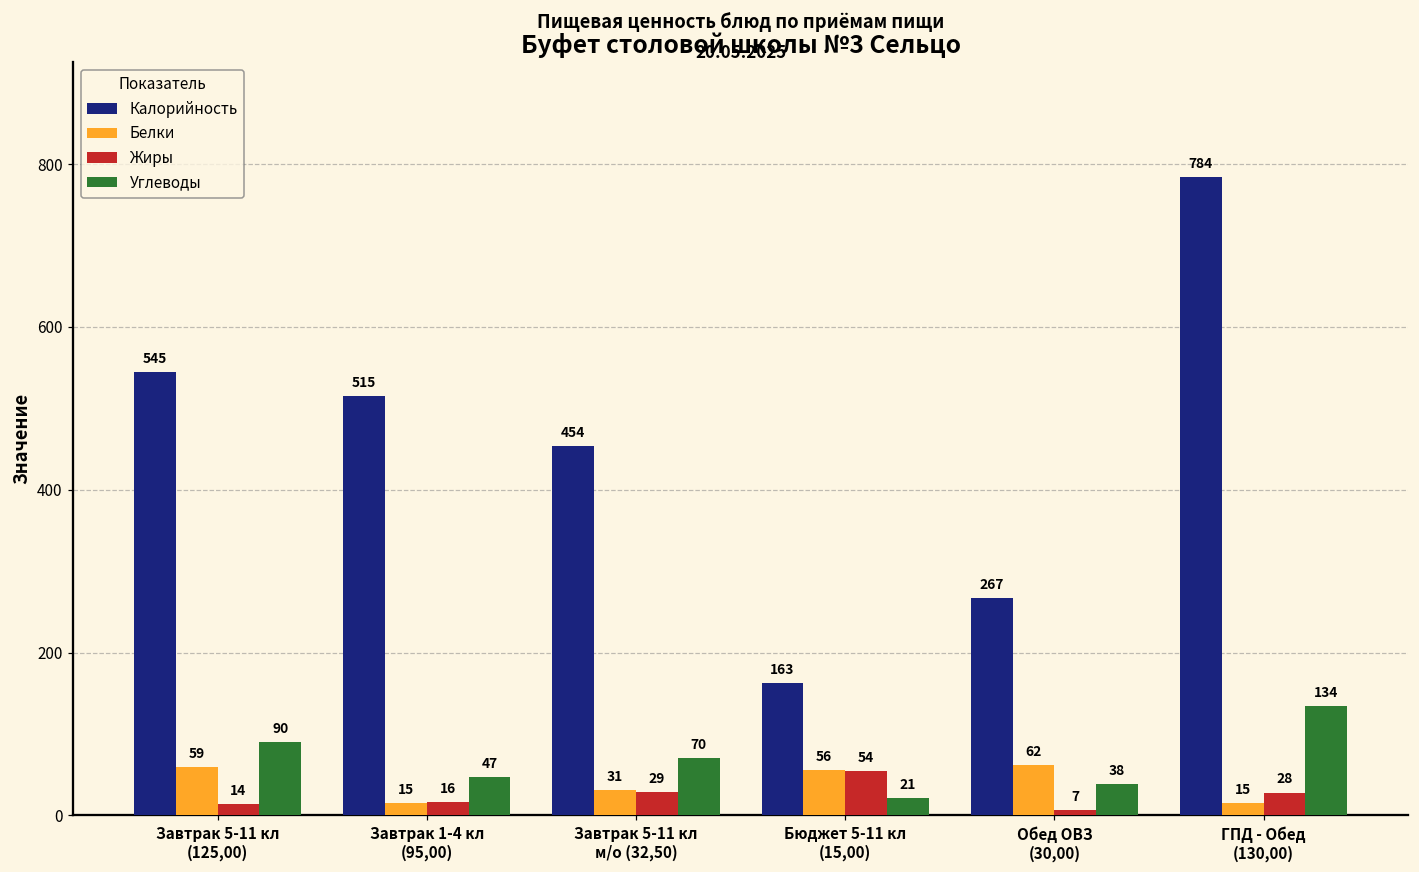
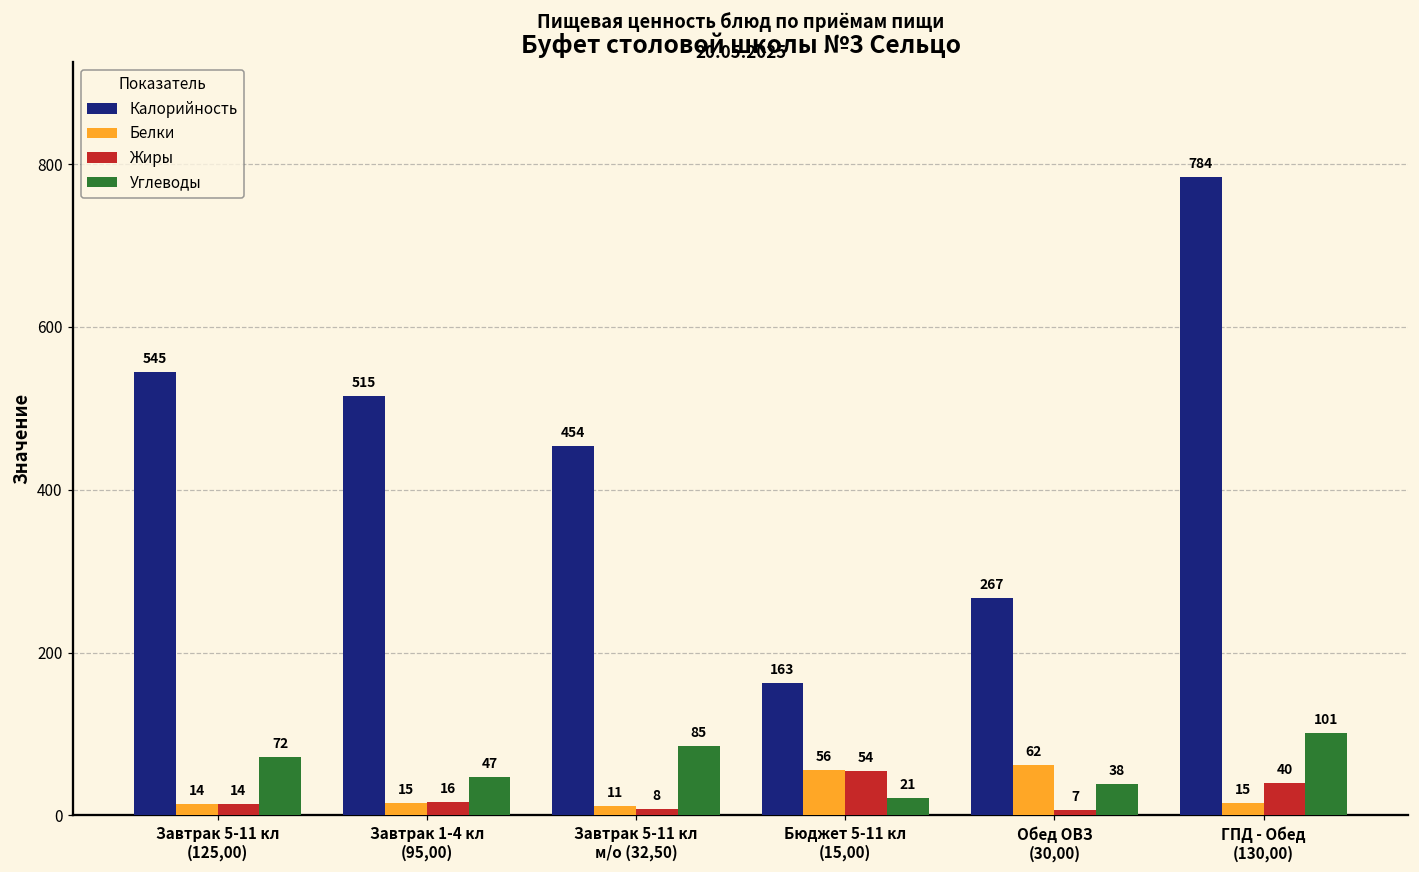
Белки, Завтрак 5-11 кл (125,00): 59 -> 14
Углеводы, Завтрак 5-11 кл (125,00): 90 -> 72
Белки, Завтрак 5-11 кл м/о (32,50): 31 -> 11
Жиры, Завтрак 5-11 кл м/о (32,50): 29 -> 8
Углеводы, Завтрак 5-11 кл м/о (32,50): 70 -> 85
Жиры, ГПД - Обед (130,00): 28 -> 40
Углеводы, ГПД - Обед (130,00): 134 -> 101
